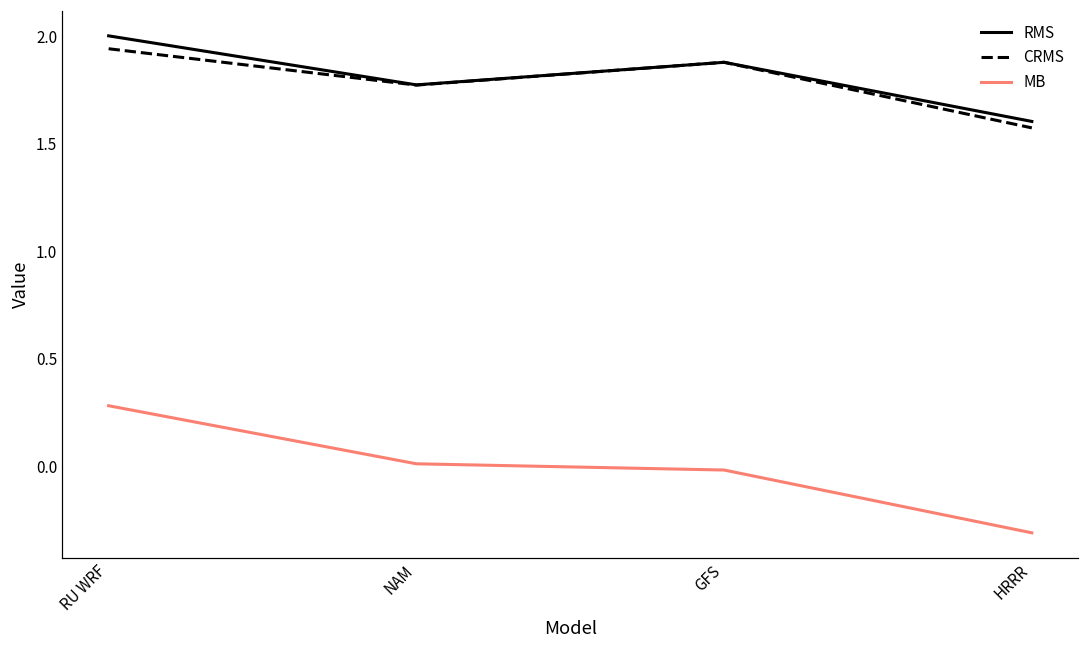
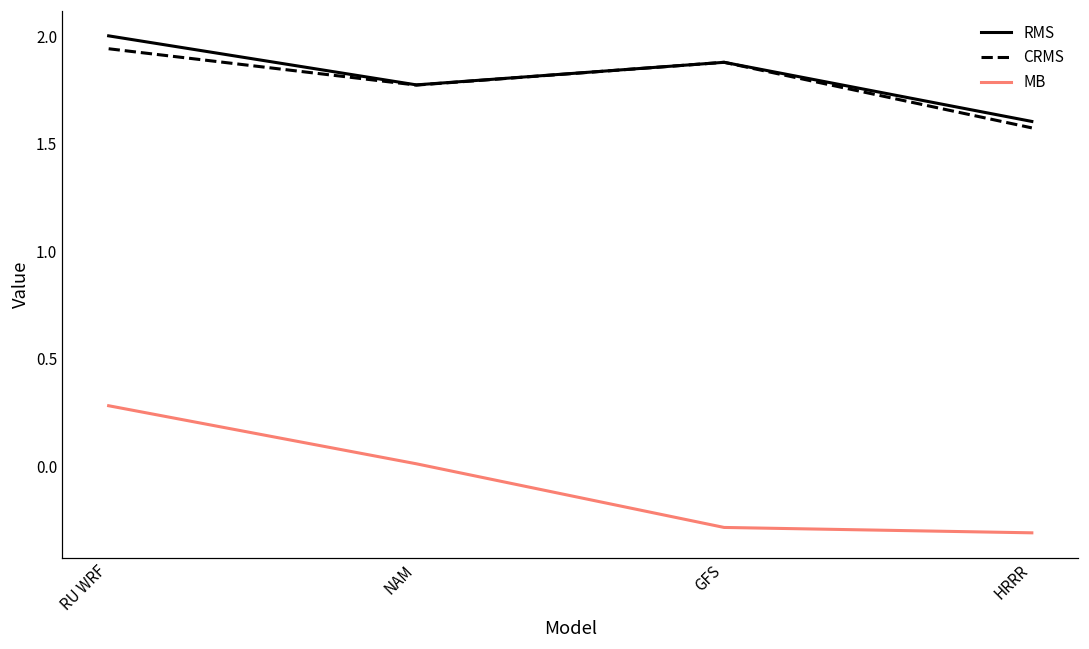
MB, GFS: -0.02 -> -0.29
